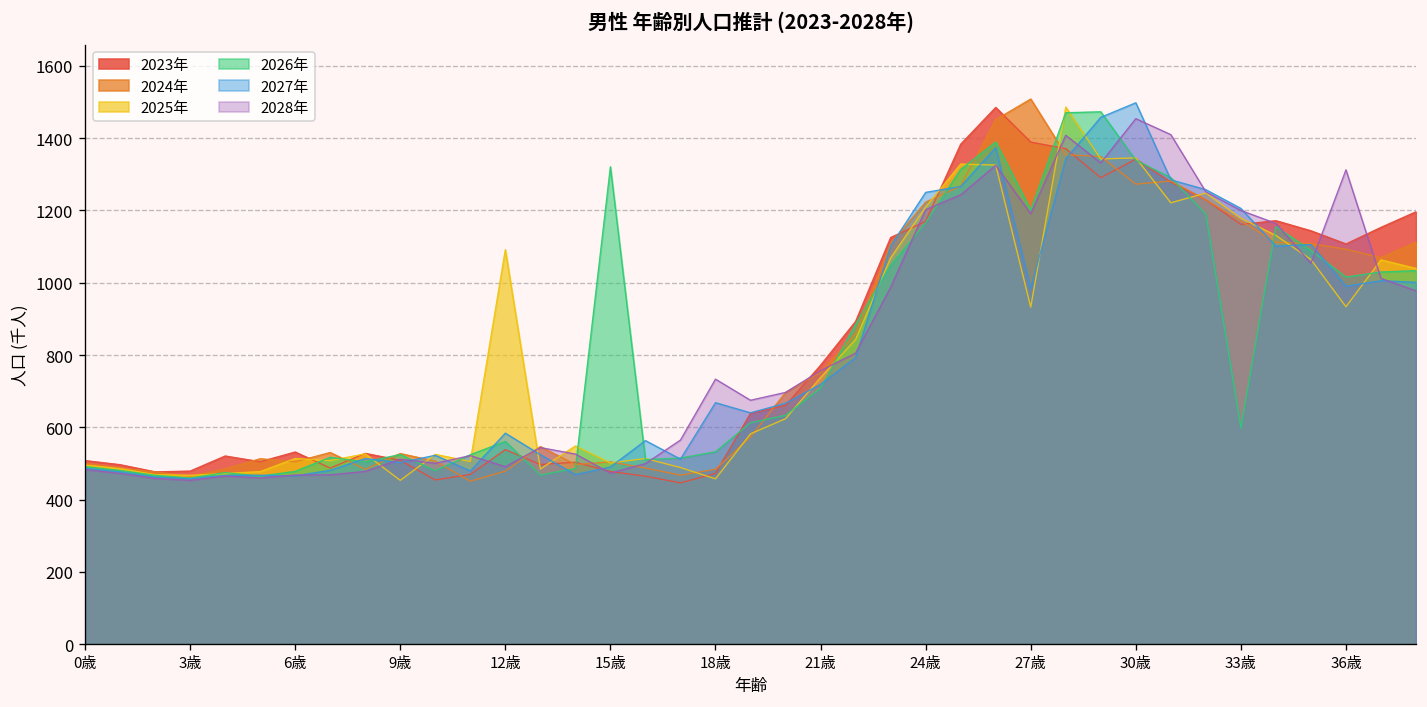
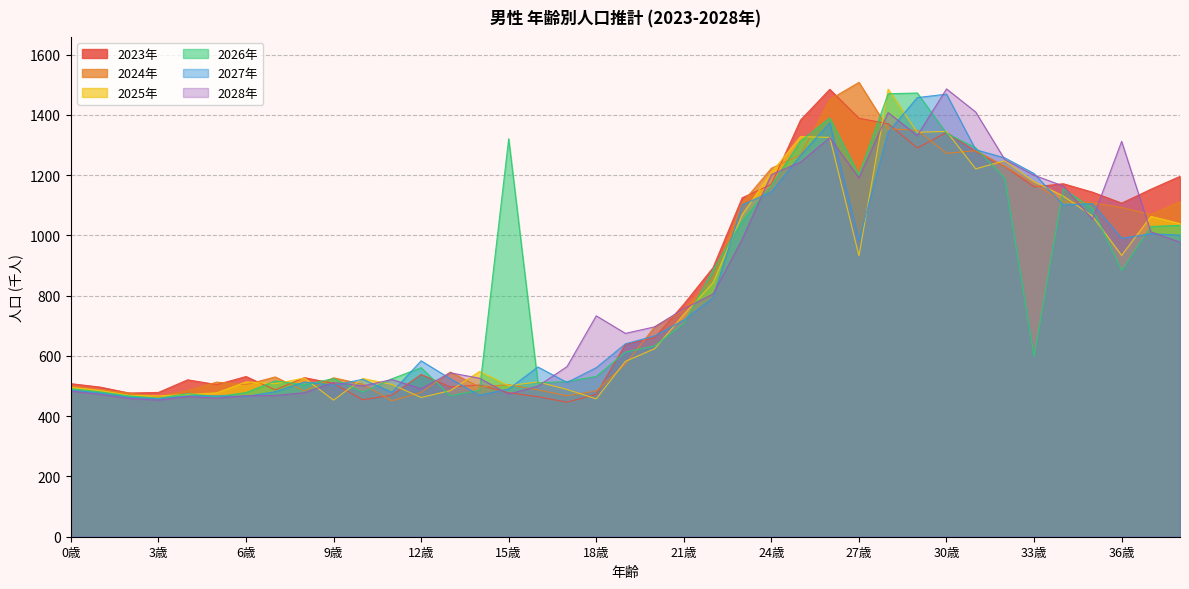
2025年, 12歳: 1090 -> 460
2027年, 18歳: 670 -> 560
2027年, 24歳: 1250 -> 1140
2027年, 30歳: 1500 -> 1470
2028年, 30歳: 1450 -> 1490
2026年, 36歳: 1020 -> 880
